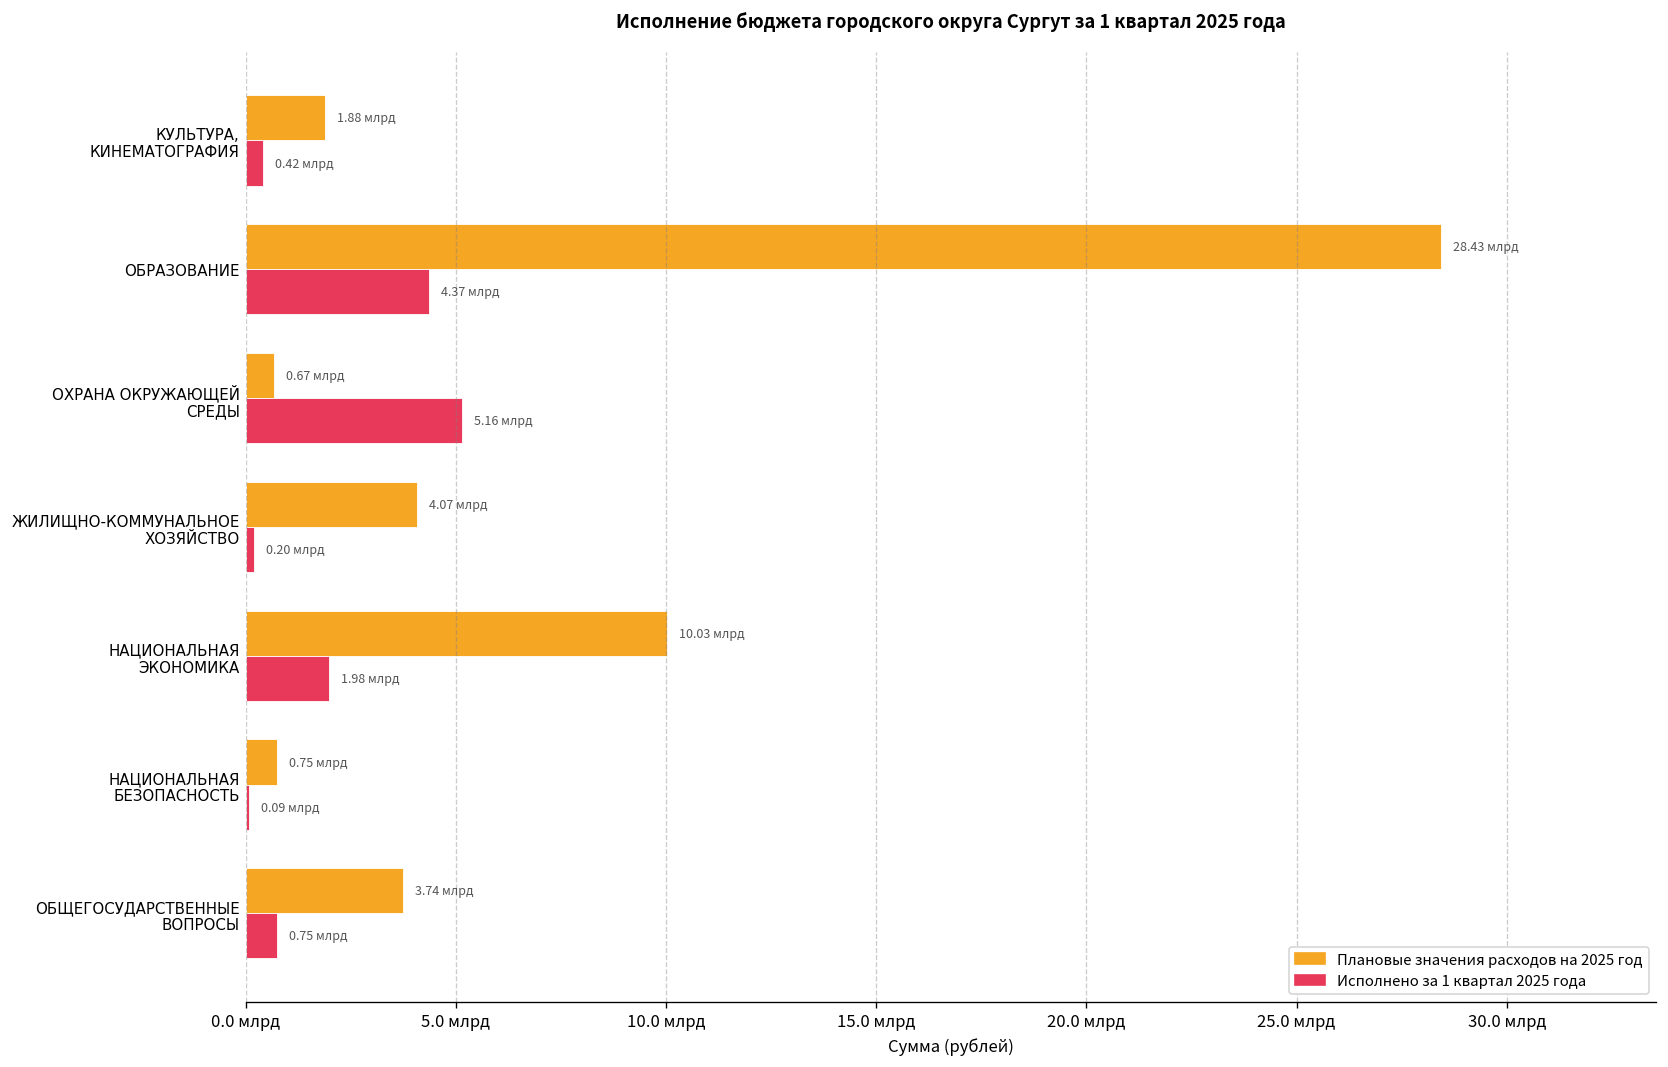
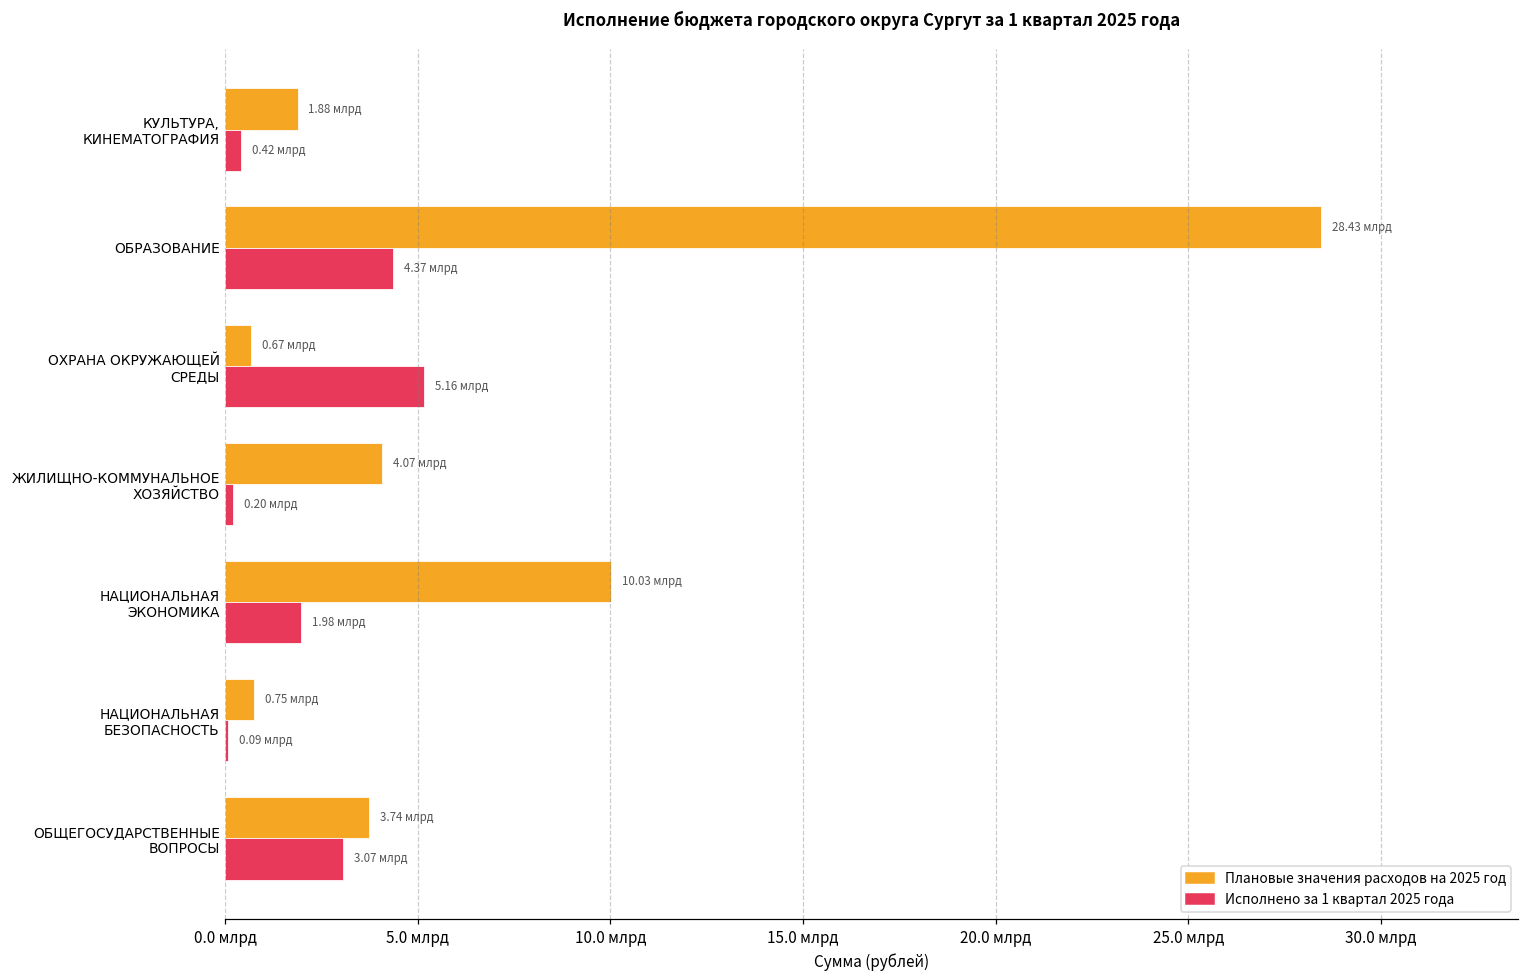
Исполнено за 1 квартал 2025 года, ОБЩЕГОСУДАРСТВЕННЫЕ ВОПРОСЫ: 0.75 -> 3.07
